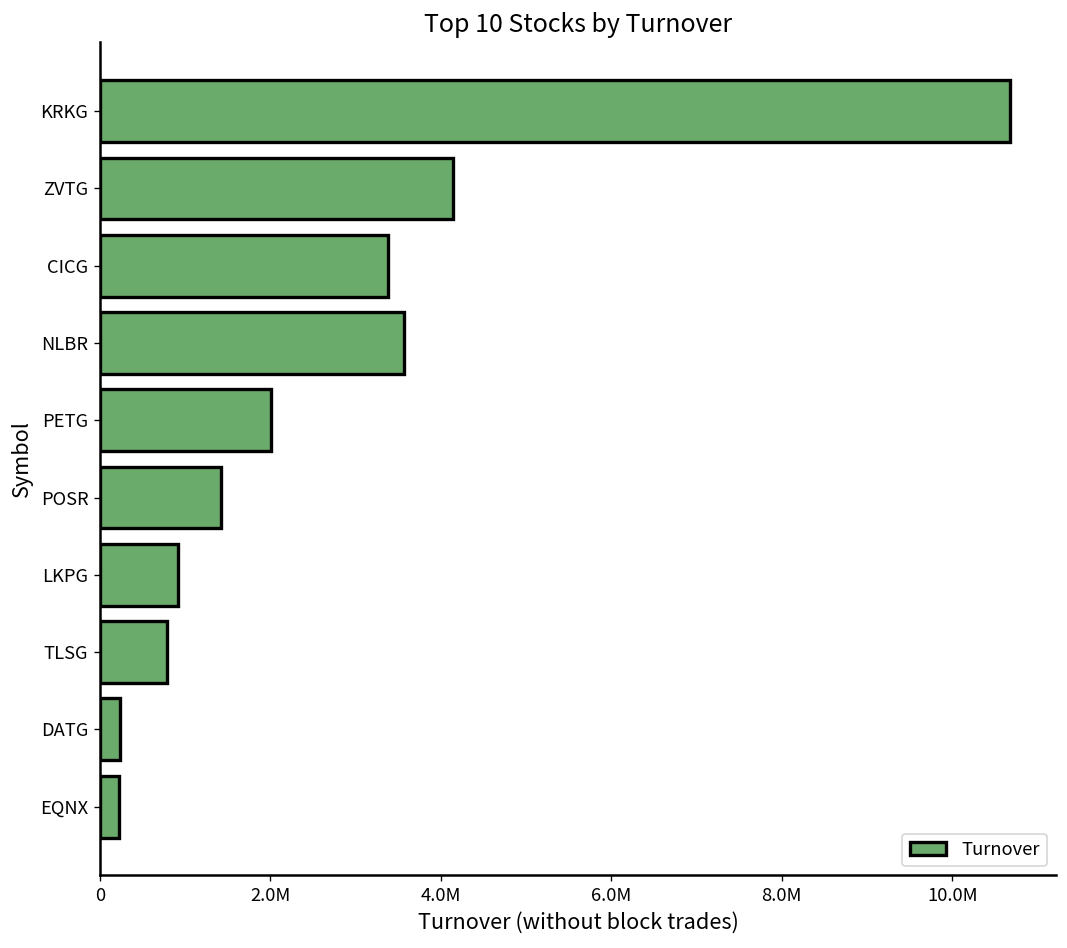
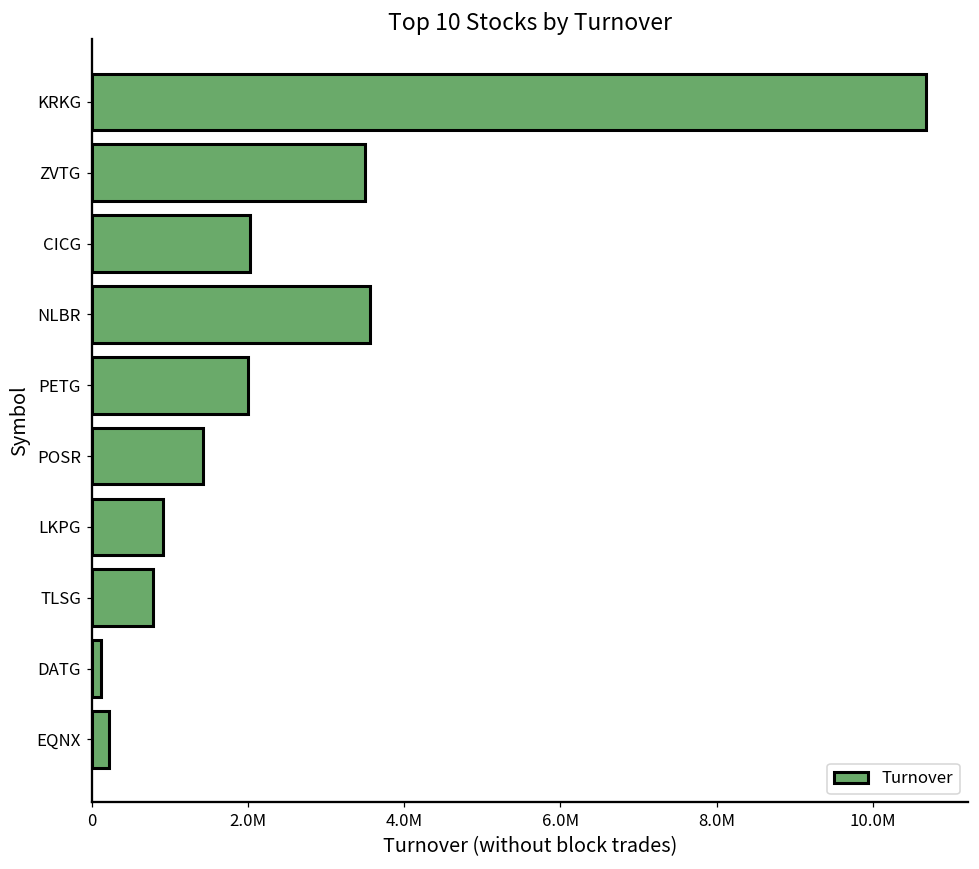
ZVTG: 4100000 -> 3500000
CICG: 3400000 -> 2000000
DATG: 200000 -> 100000
